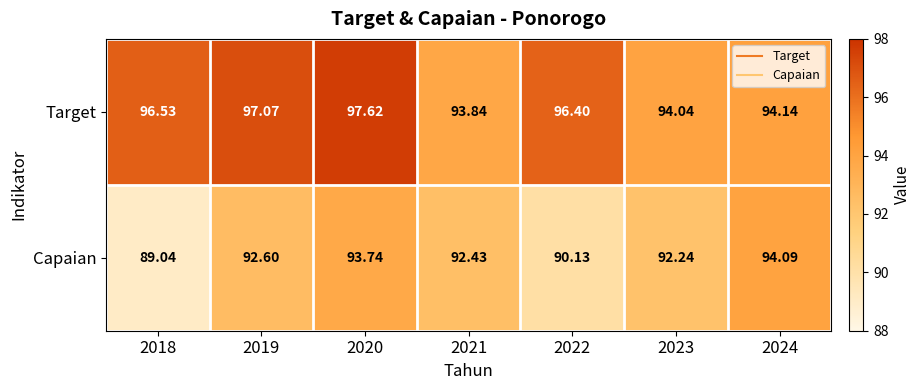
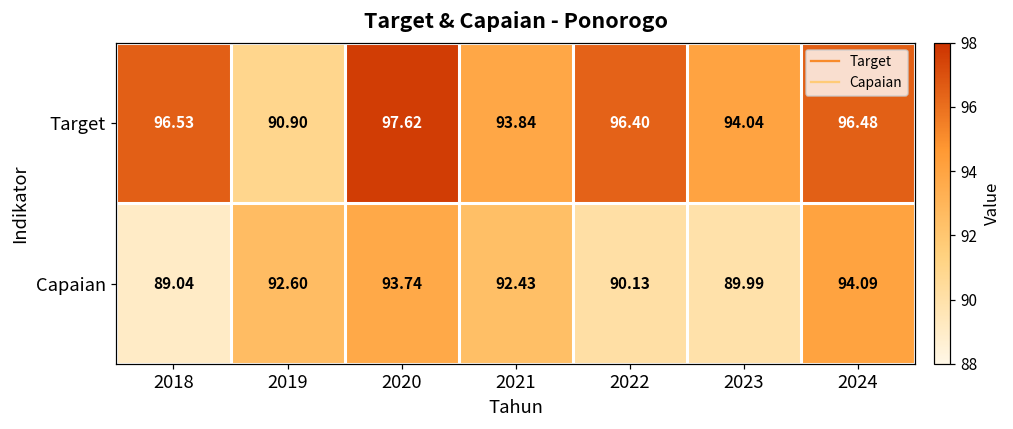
Target, 2019: 97.07 -> 90.90
Target, 2024: 94.14 -> 96.48
Capaian, 2023: 92.24 -> 89.99
